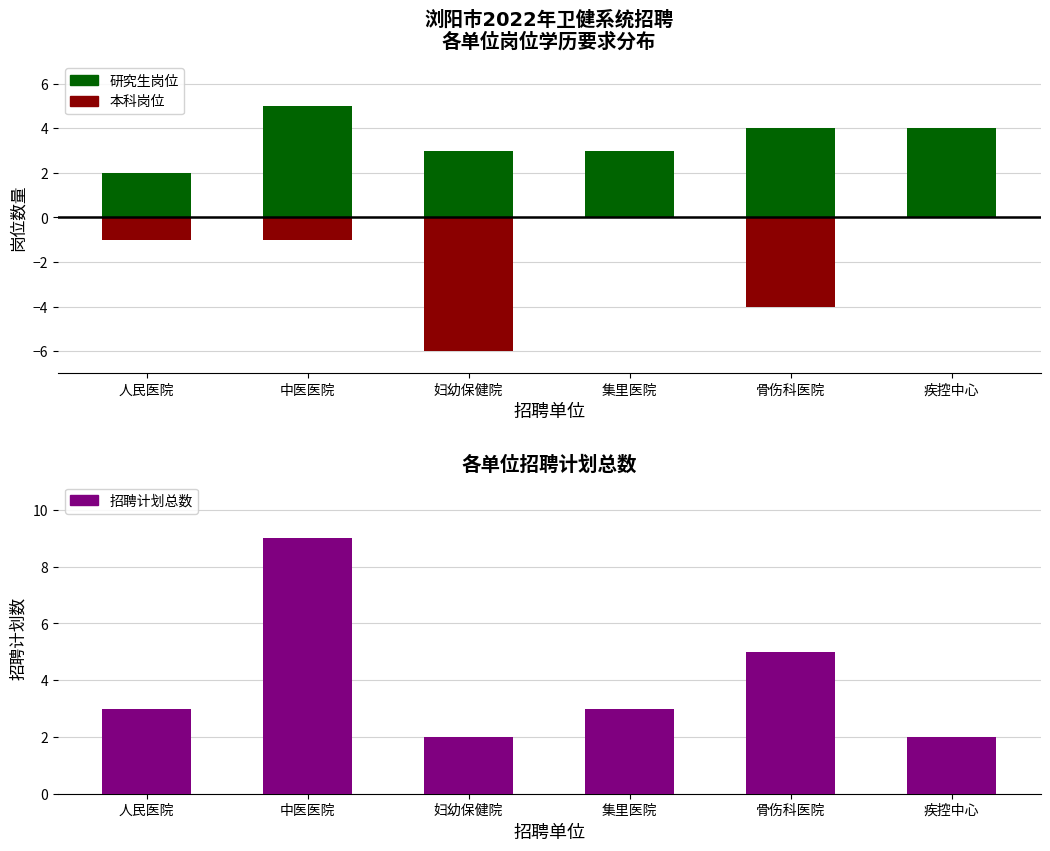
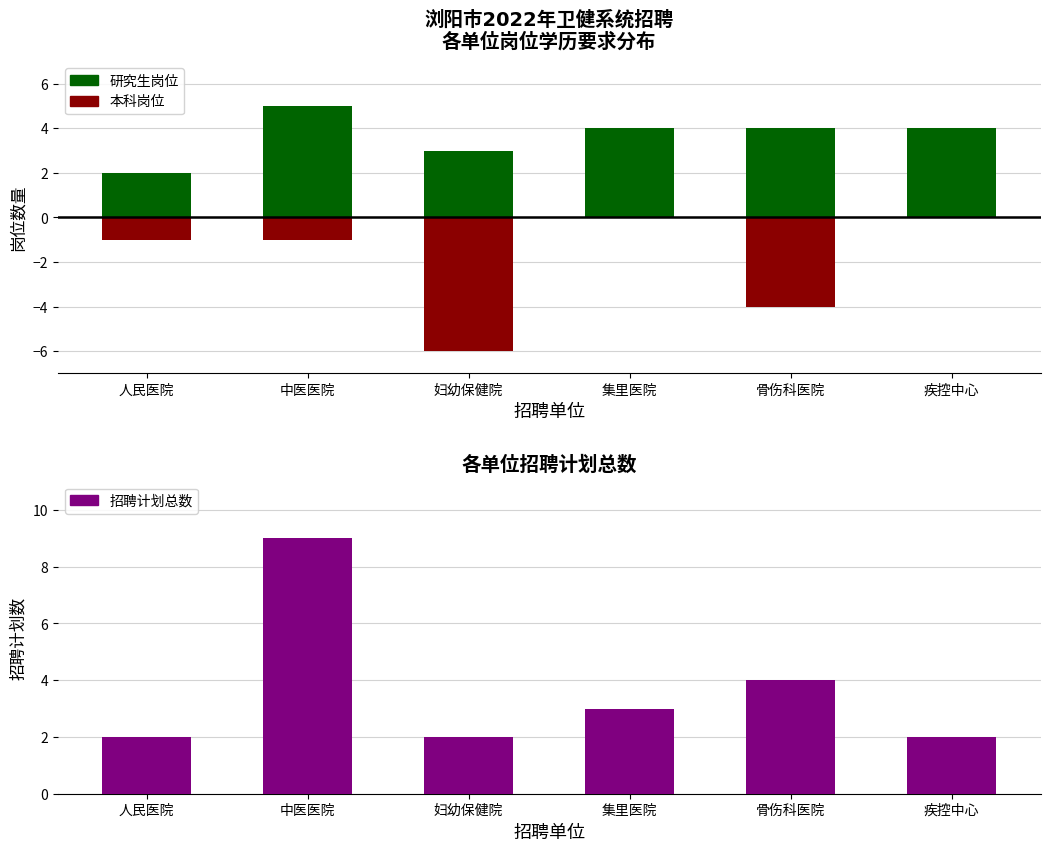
浏阳市2022年卫健系统招聘 各单位岗位学历要求分布, 研究生岗位, 集里医院: 3 -> 4
各单位招聘计划总数, 人民医院: 3 -> 2
各单位招聘计划总数, 骨伤科医院: 5 -> 4
